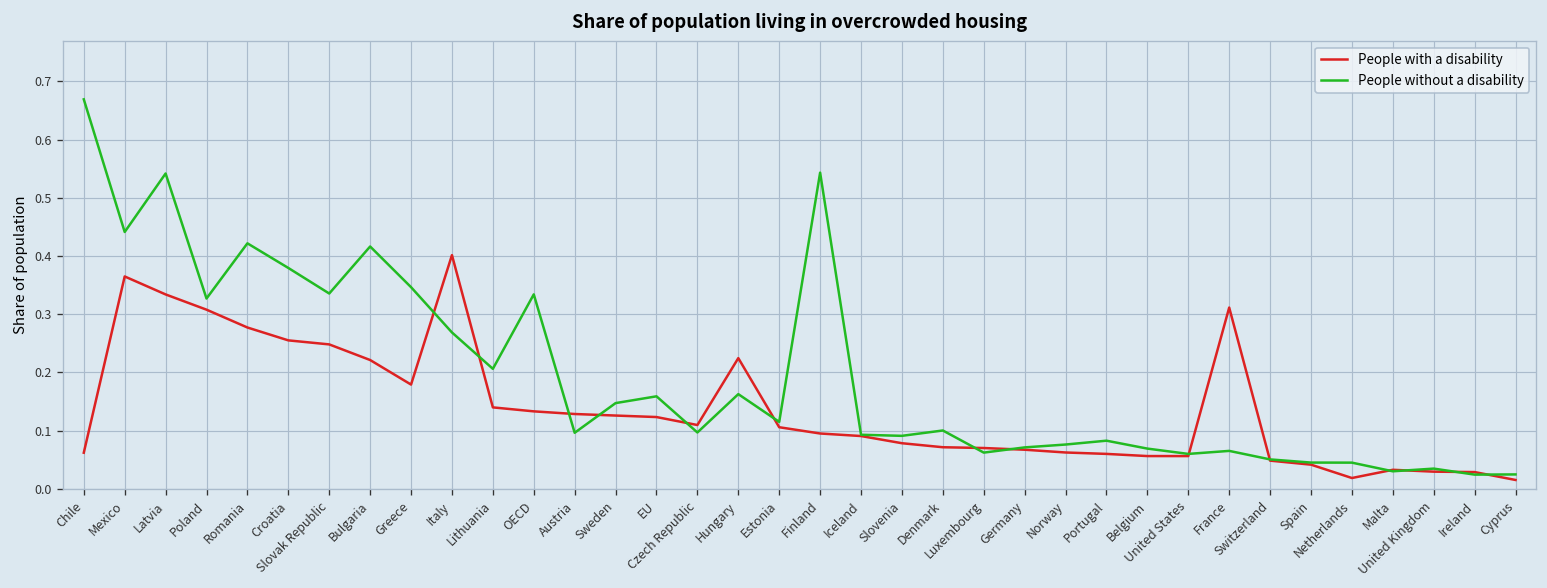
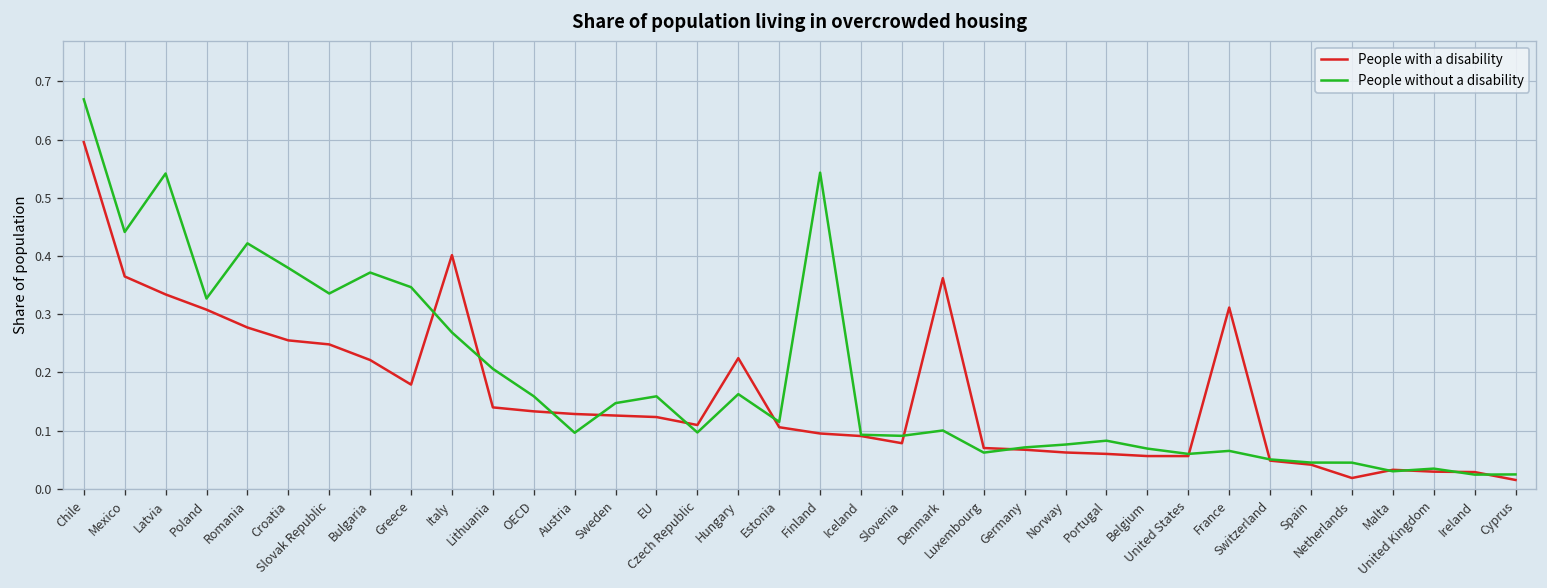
People with a disability, Chile: 0.06 -> 0.60
People without a disability, Bulgaria: 0.42 -> 0.37
People without a disability, OECD: 0.33 -> 0.16
People with a disability, Denmark: 0.07 -> 0.36
